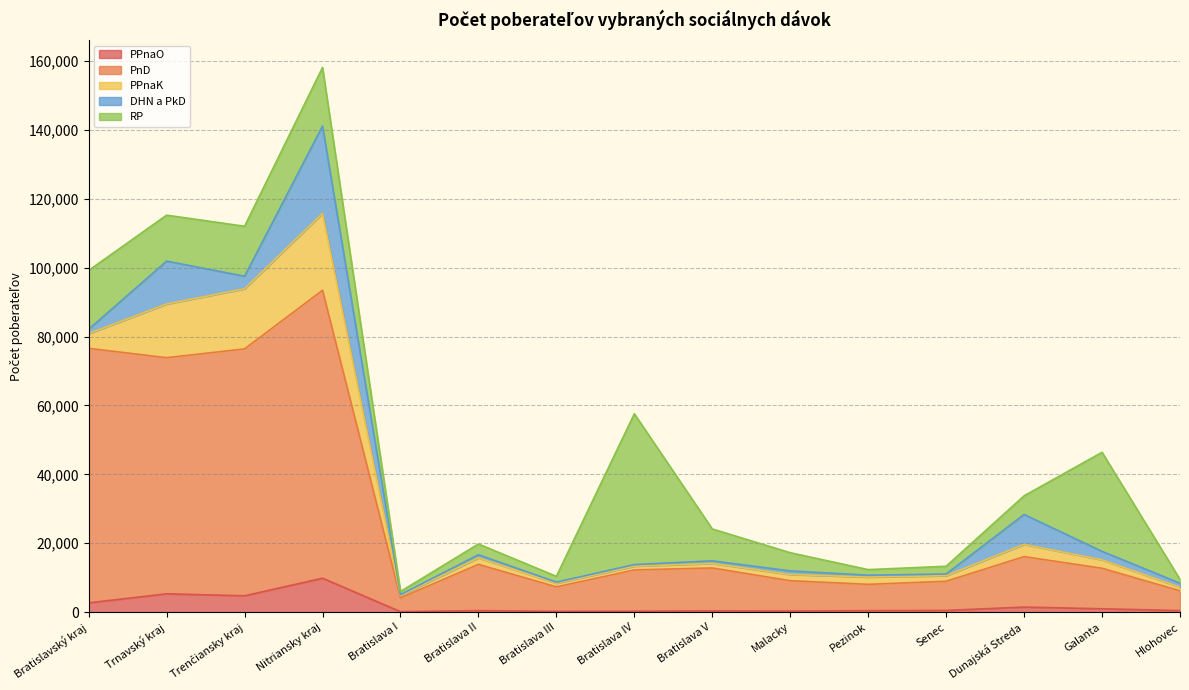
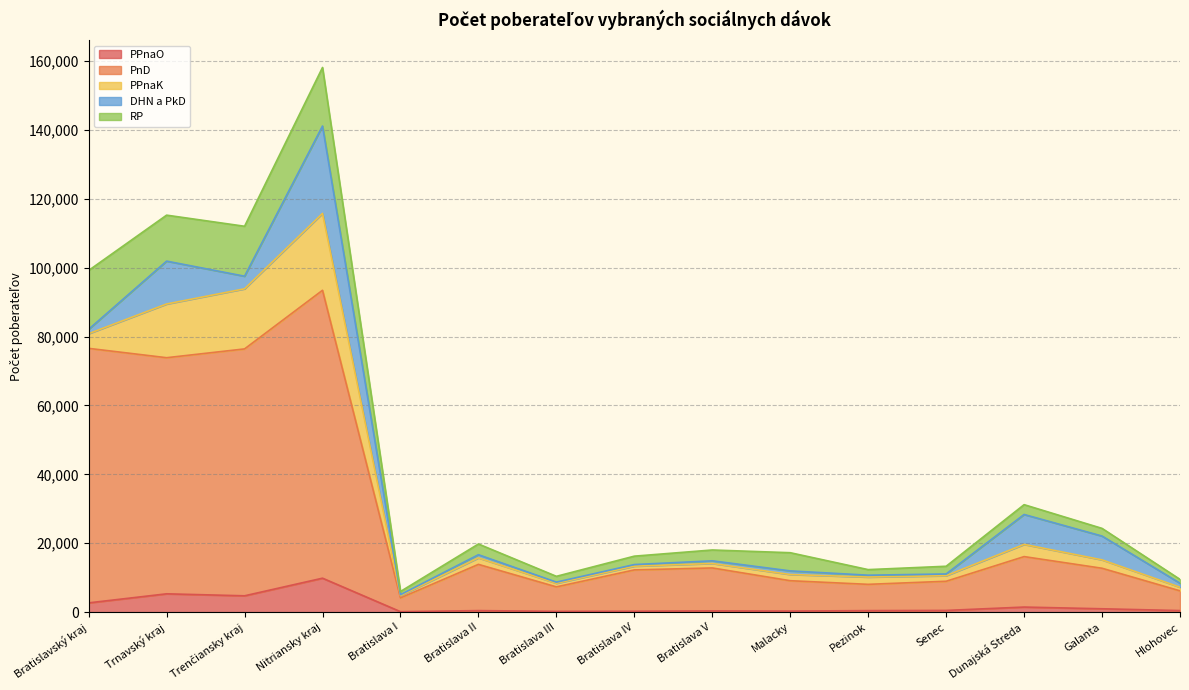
RP, Bratislava IV: 44,000 -> 2,000
RP, Bratislava V: 9,000 -> 3,000
RP, Dunajská Streda: 5,000 -> 3,000
DHN a PkD, Galanta: 2,000 -> 7,000
RP, Galanta: 29,000 -> 2,000
